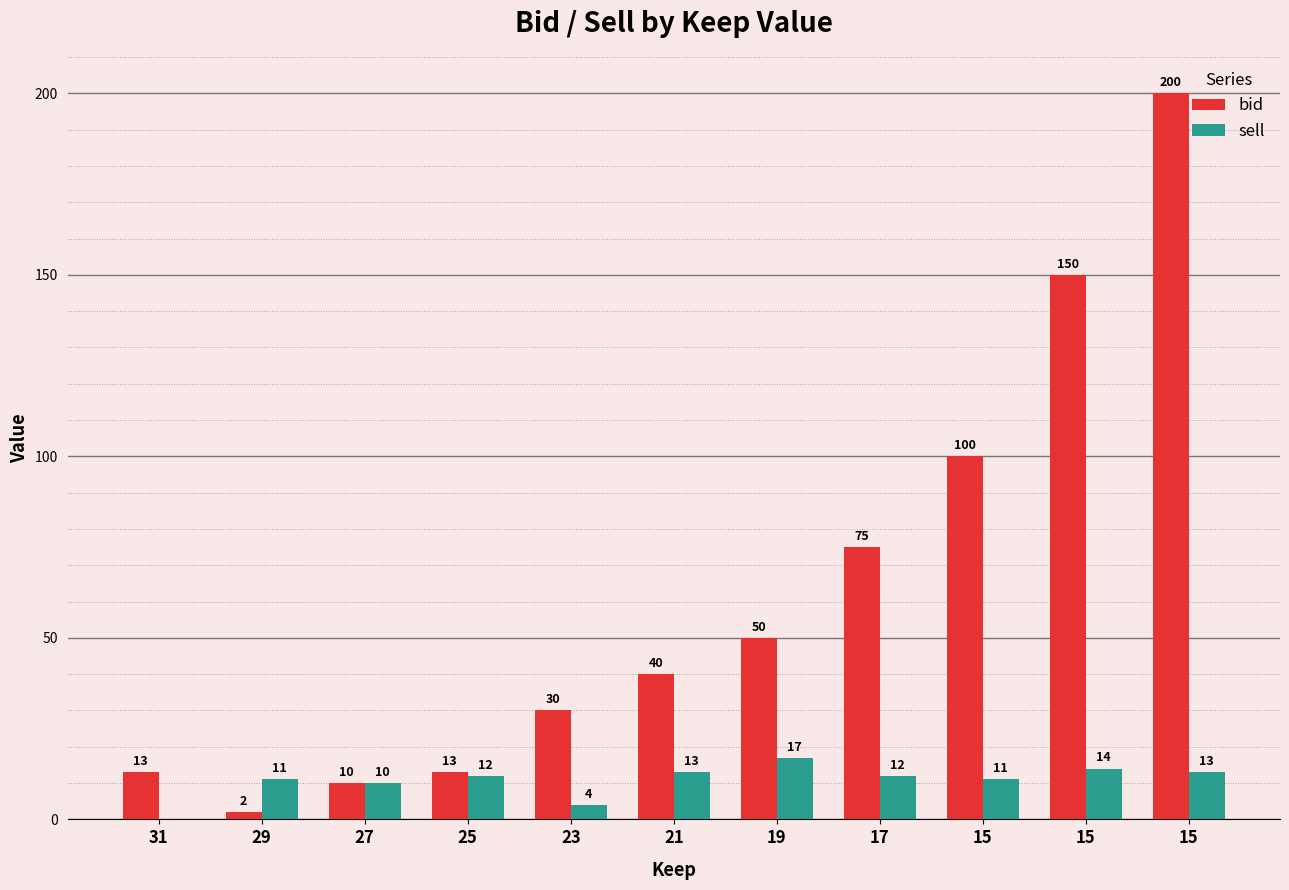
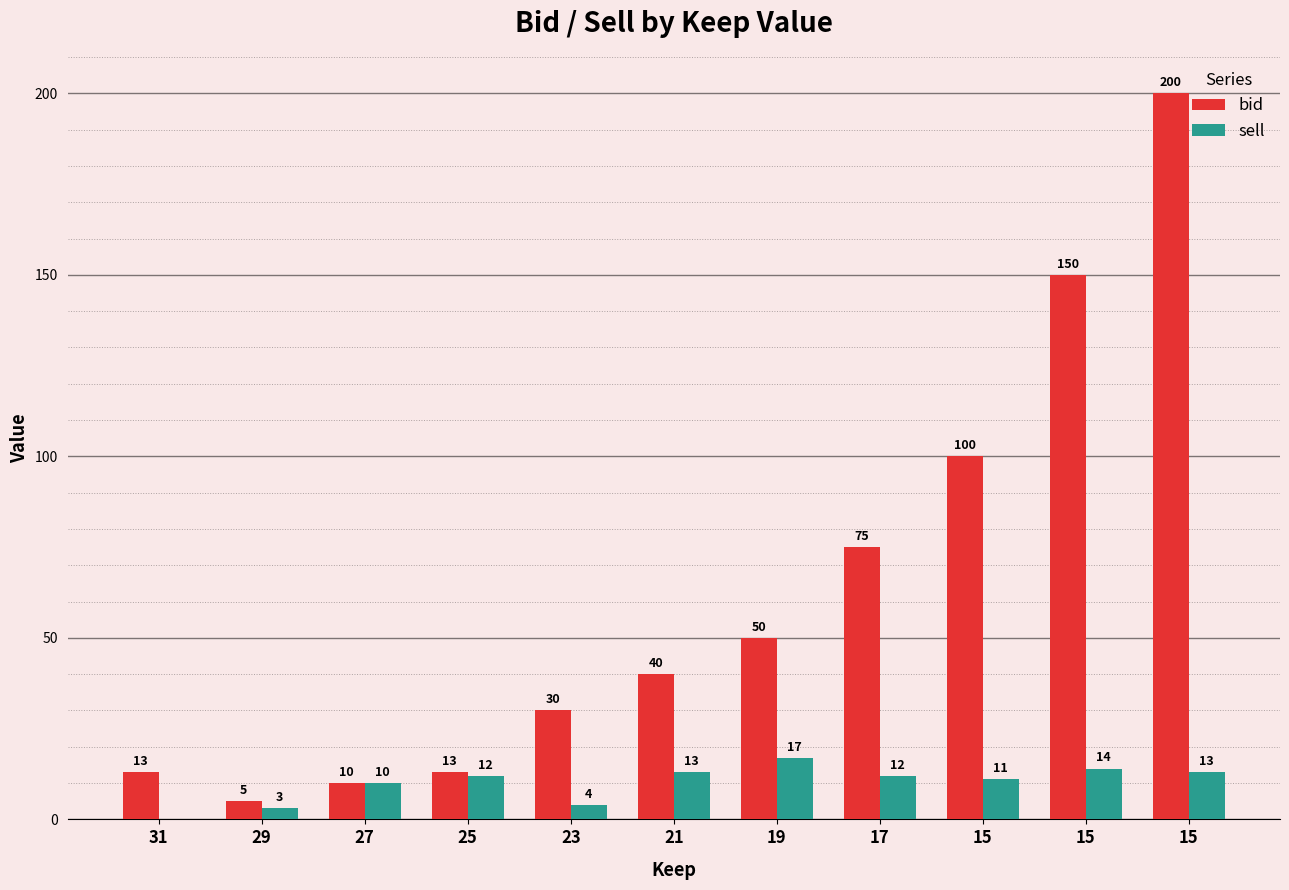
bid, 29: 2 -> 5
sell, 29: 11 -> 3
